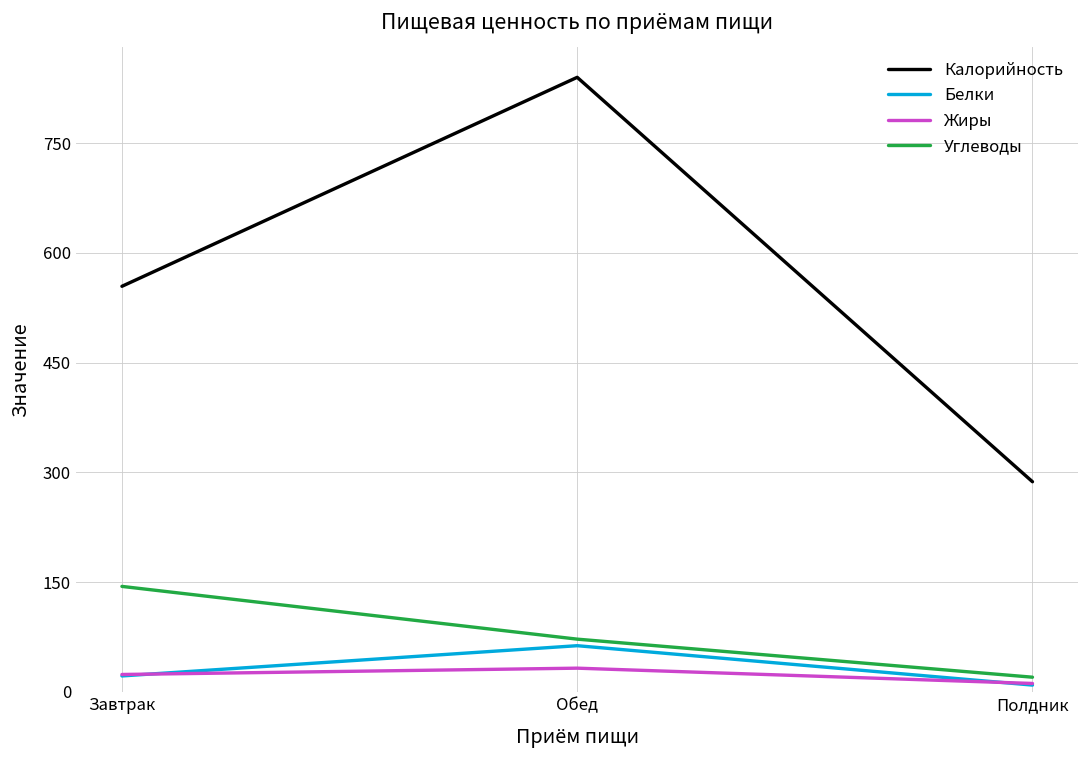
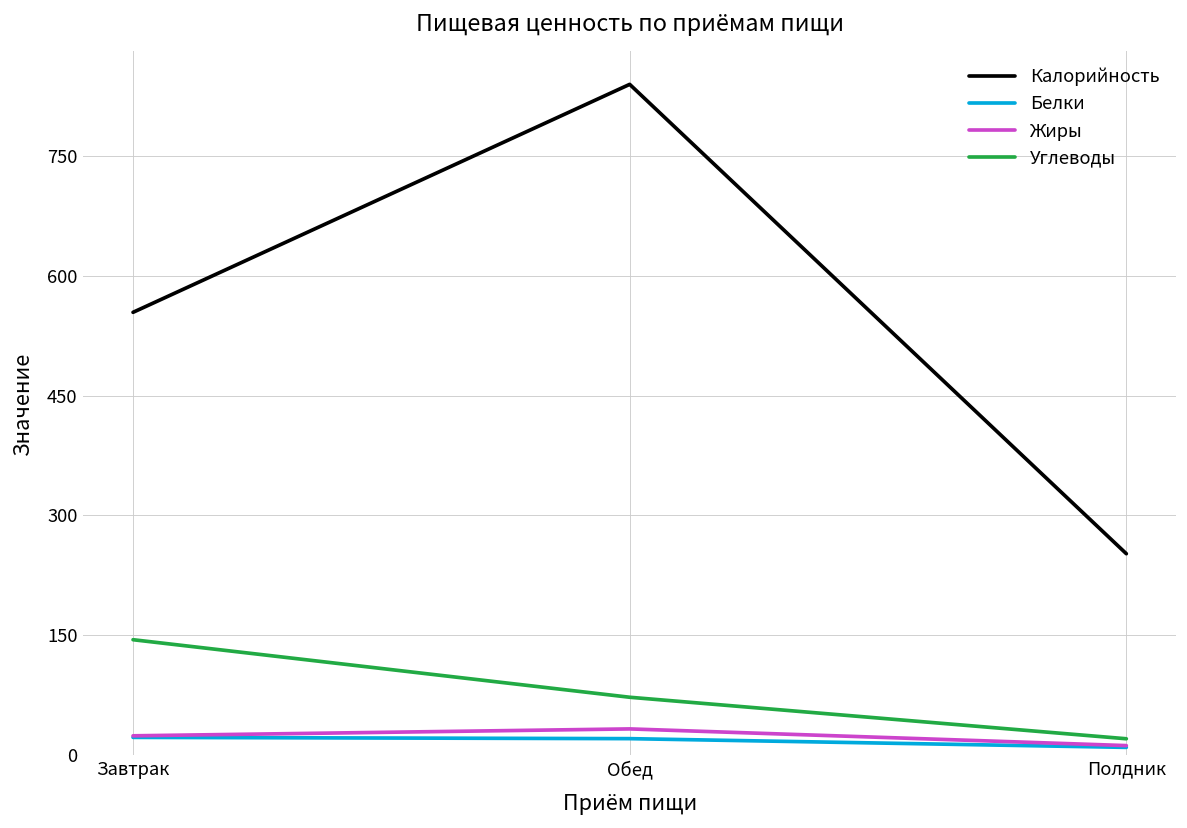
Белки, Обед: 60 -> 20
Калорийность, Полдник: 290 -> 250
